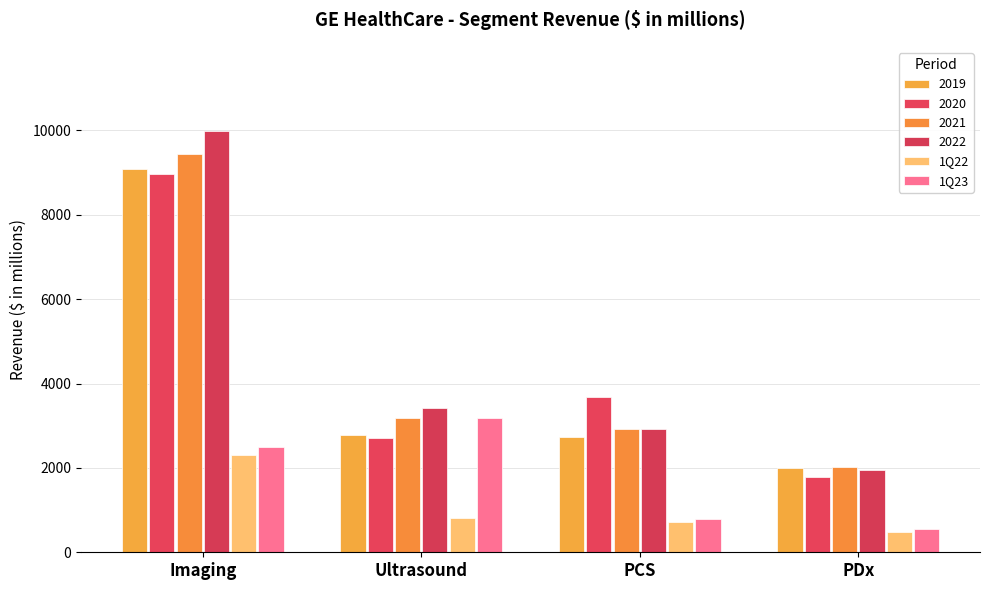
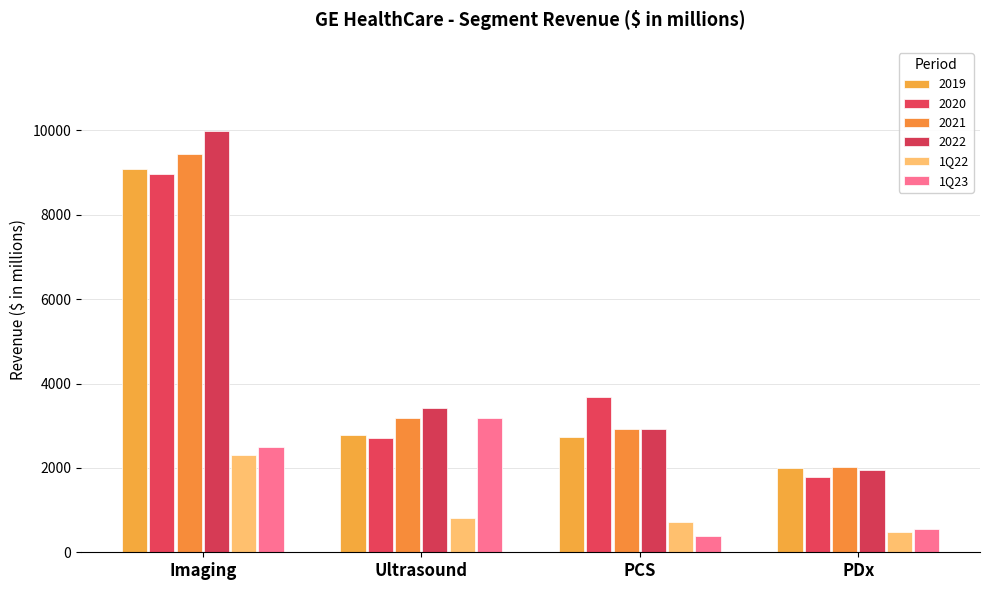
1Q23, PCS: 800 -> 400
